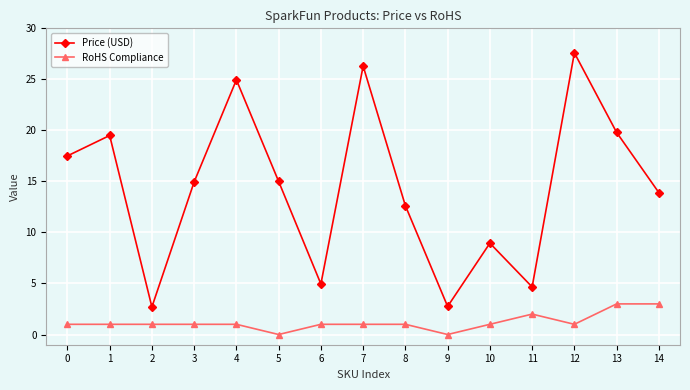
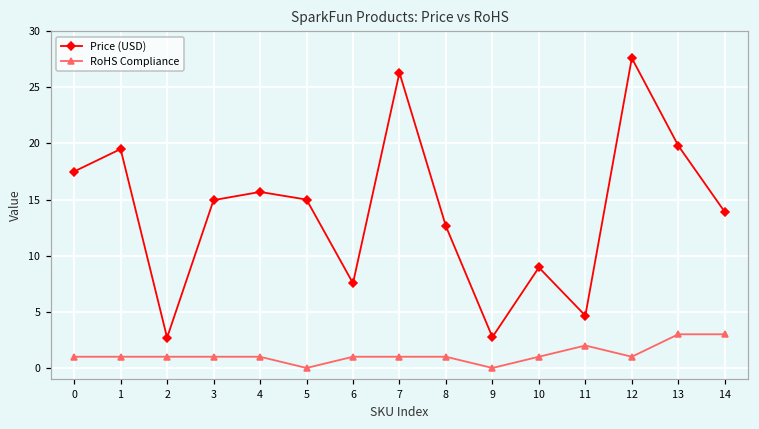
Price (USD), 4: 25.0 -> 15.7
Price (USD), 6: 5.0 -> 7.6
